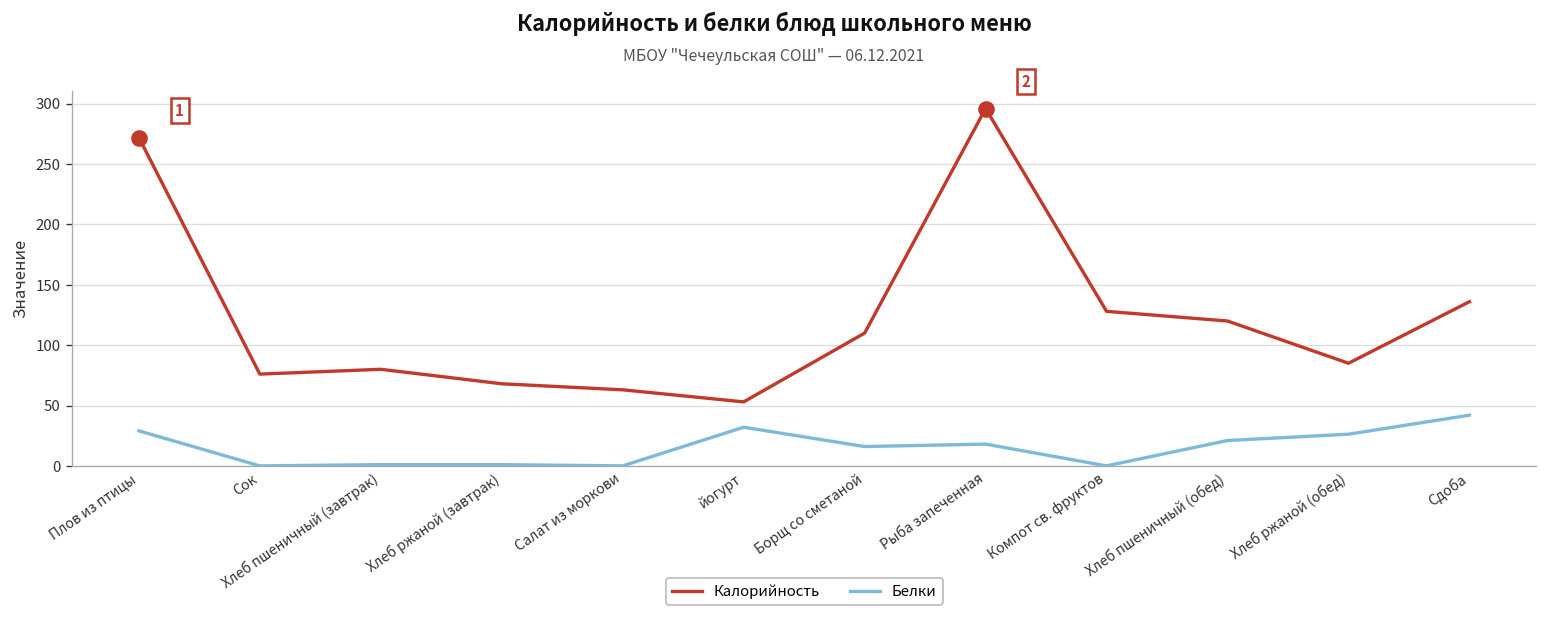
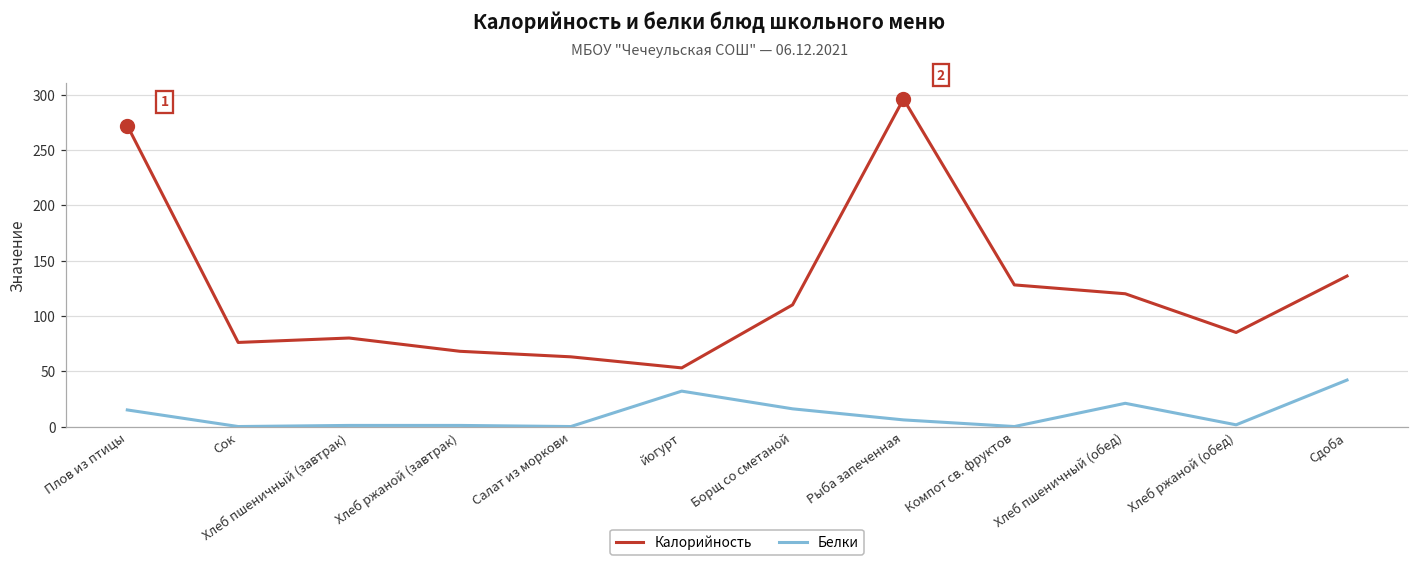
Белки, Плов из птицы: 29 -> 15
Белки, Рыба запеченная: 18 -> 6
Белки, Хлеб ржаной (обед): 26 -> 2
